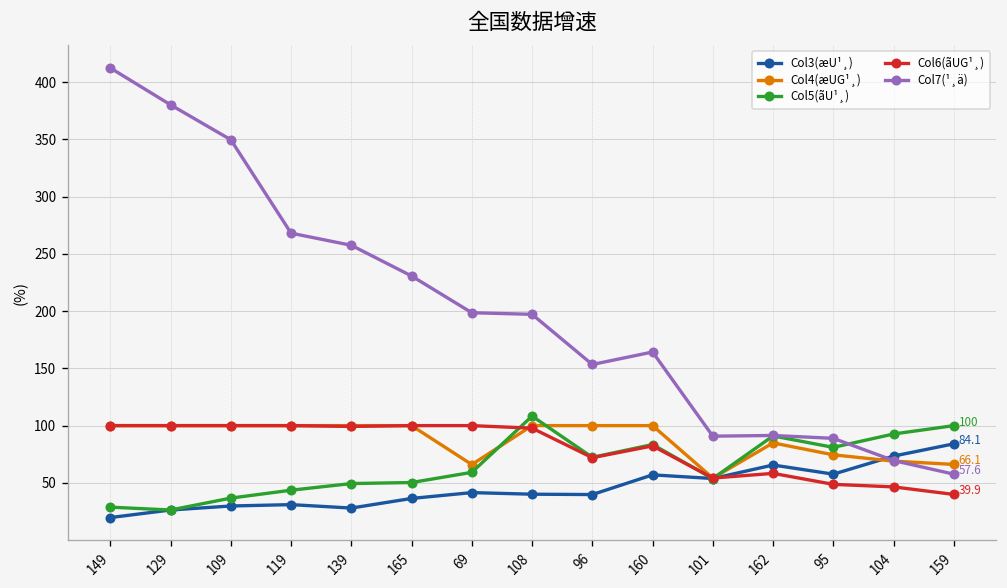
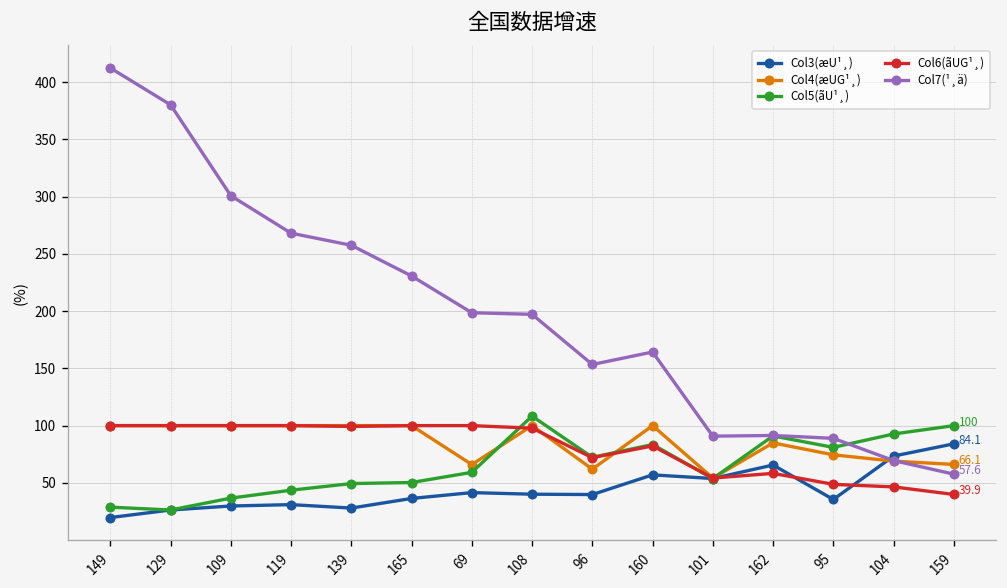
Col7(¹¸ä), 109: 350 -> 300
Col4(æUG¹¸), 96: 100 -> 60
Col3(æU¹¸), 95: 60 -> 40
